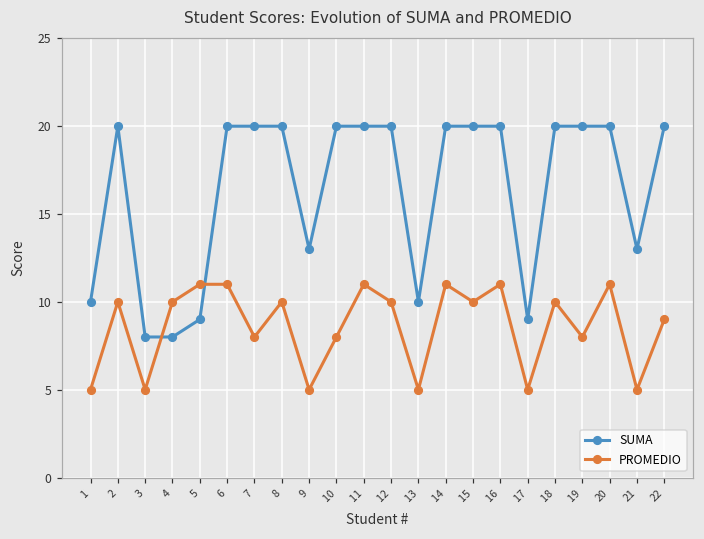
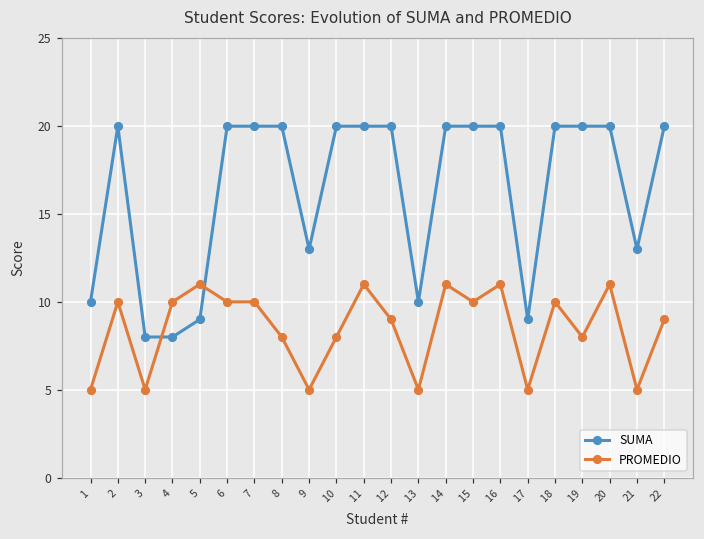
PROMEDIO, 6: 11 -> 10
PROMEDIO, 7: 8 -> 10
PROMEDIO, 8: 10 -> 8
PROMEDIO, 12: 10 -> 9
